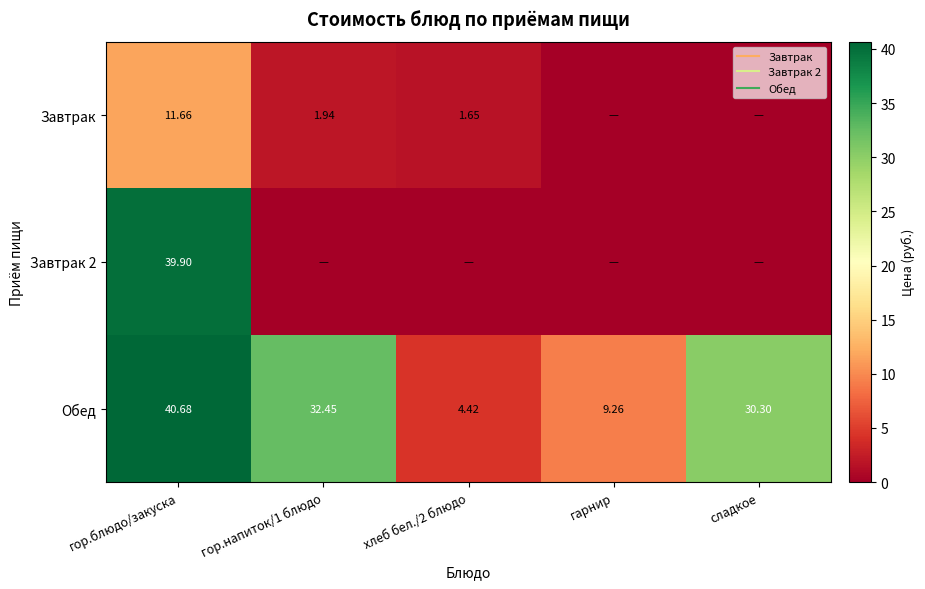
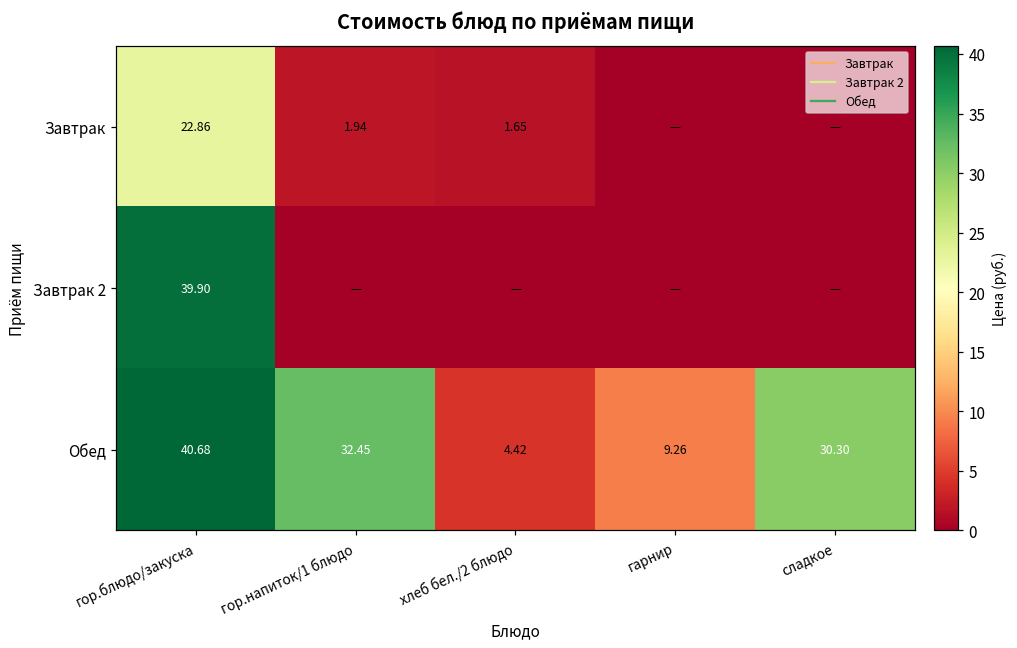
Завтрак, гор.блюдо/закуска: 11.66 -> 22.86
